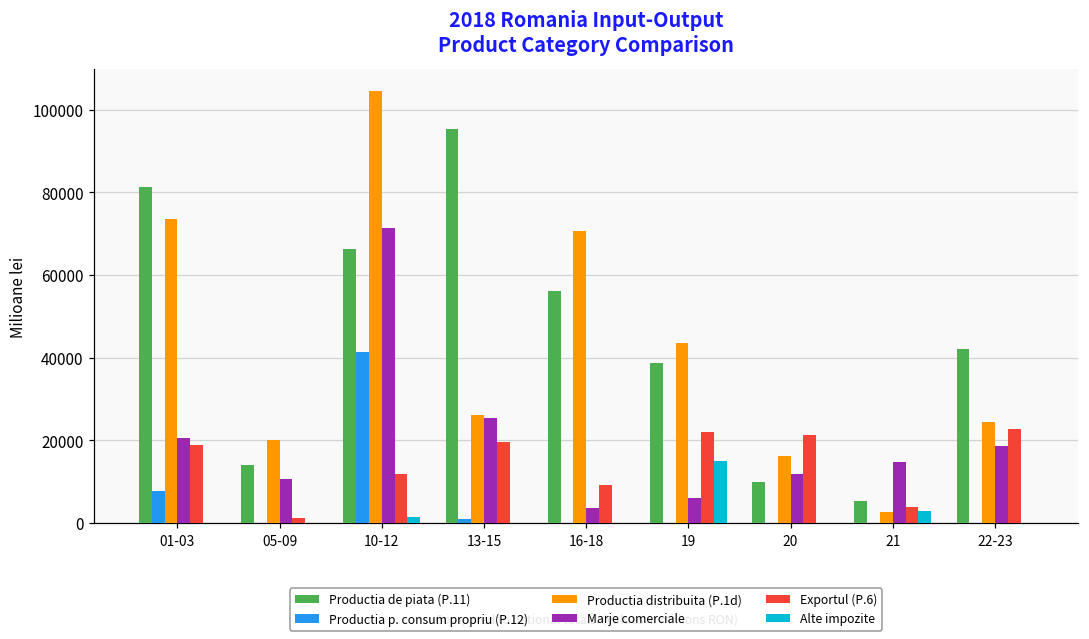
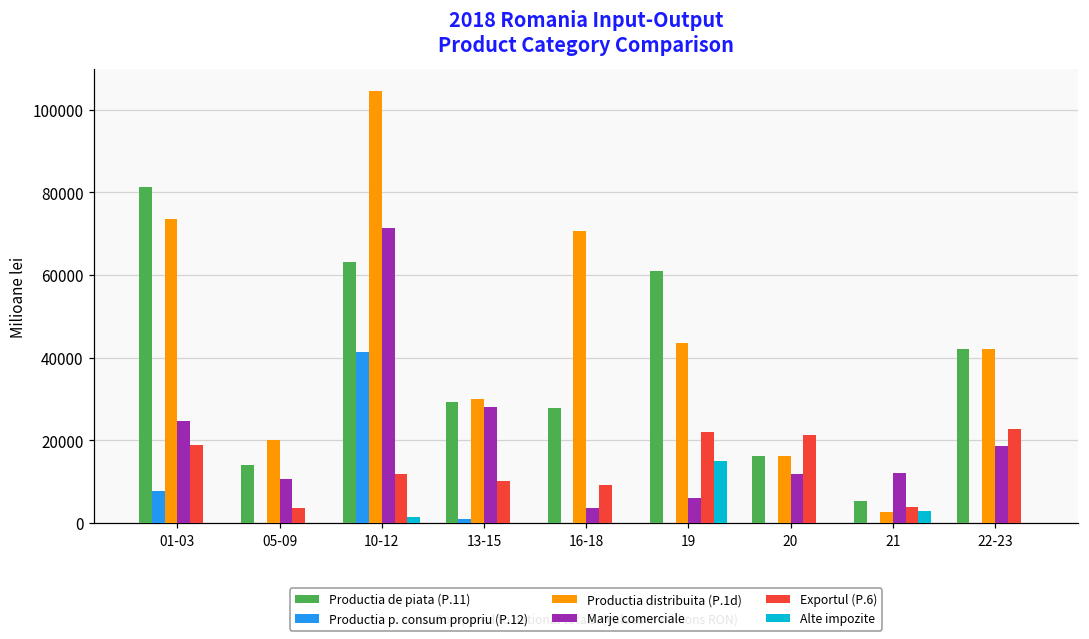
Marje comerciale, 01-03: 21000 -> 25000
Exportul (P.6), 05-09: 1000 -> 4000
Productia de piata (P.11), 10-12: 66000 -> 63000
Productia de piata (P.11), 13-15: 95000 -> 29000
Productia distribuita (P.1d), 13-15: 26000 -> 30000
Marje comerciale, 13-15: 25000 -> 28000
Exportul (P.6), 13-15: 19000 -> 10000
Productia de piata (P.11), 16-18: 56000 -> 28000
Productia de piata (P.11), 19: 39000 -> 61000
Productia de piata (P.11), 20: 10000 -> 16000
Marje comerciale, 21: 15000 -> 12000
Productia distribuita (P.1d), 22-23: 24000 -> 42000
